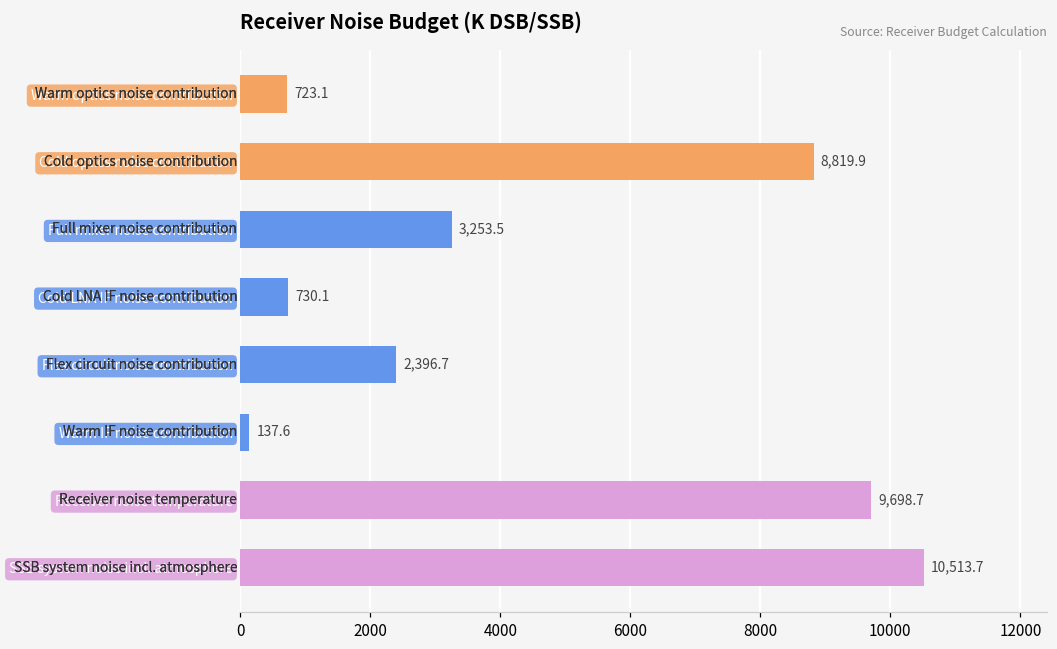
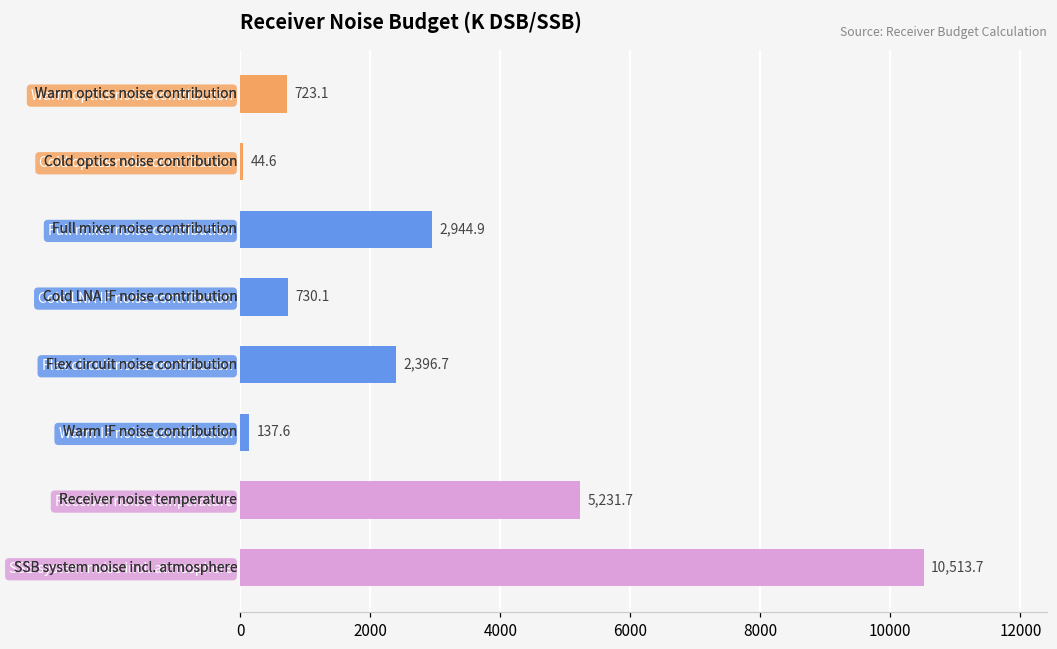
Cold optics noise contribution: 8,819.9 -> 44.6
Full mixer noise contribution: 3,253.5 -> 2,944.9
Receiver noise temperature: 9,698.7 -> 5,231.7
